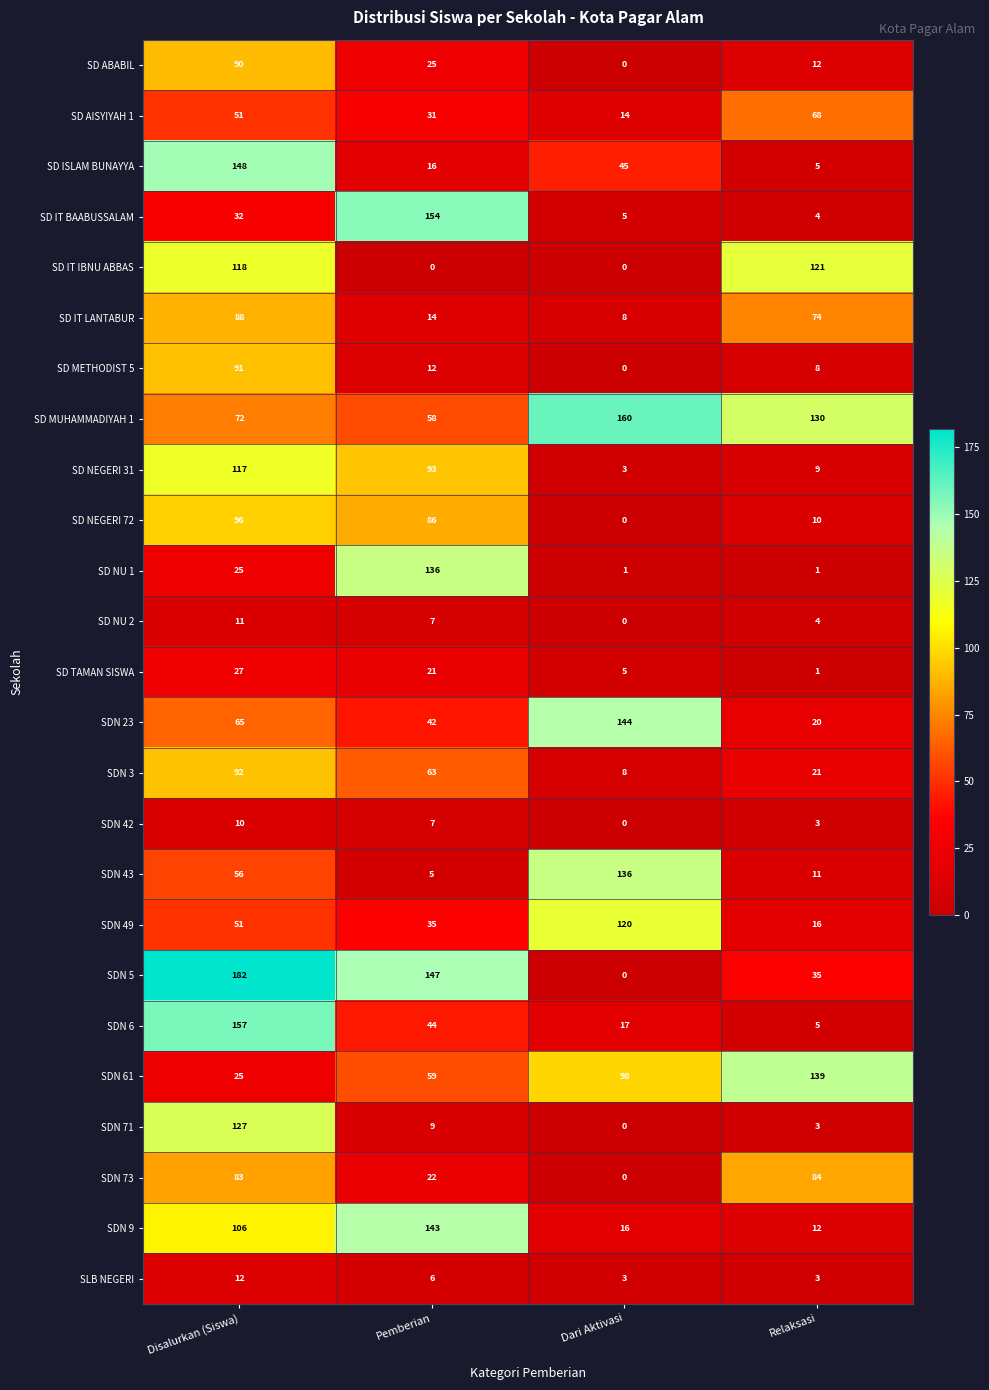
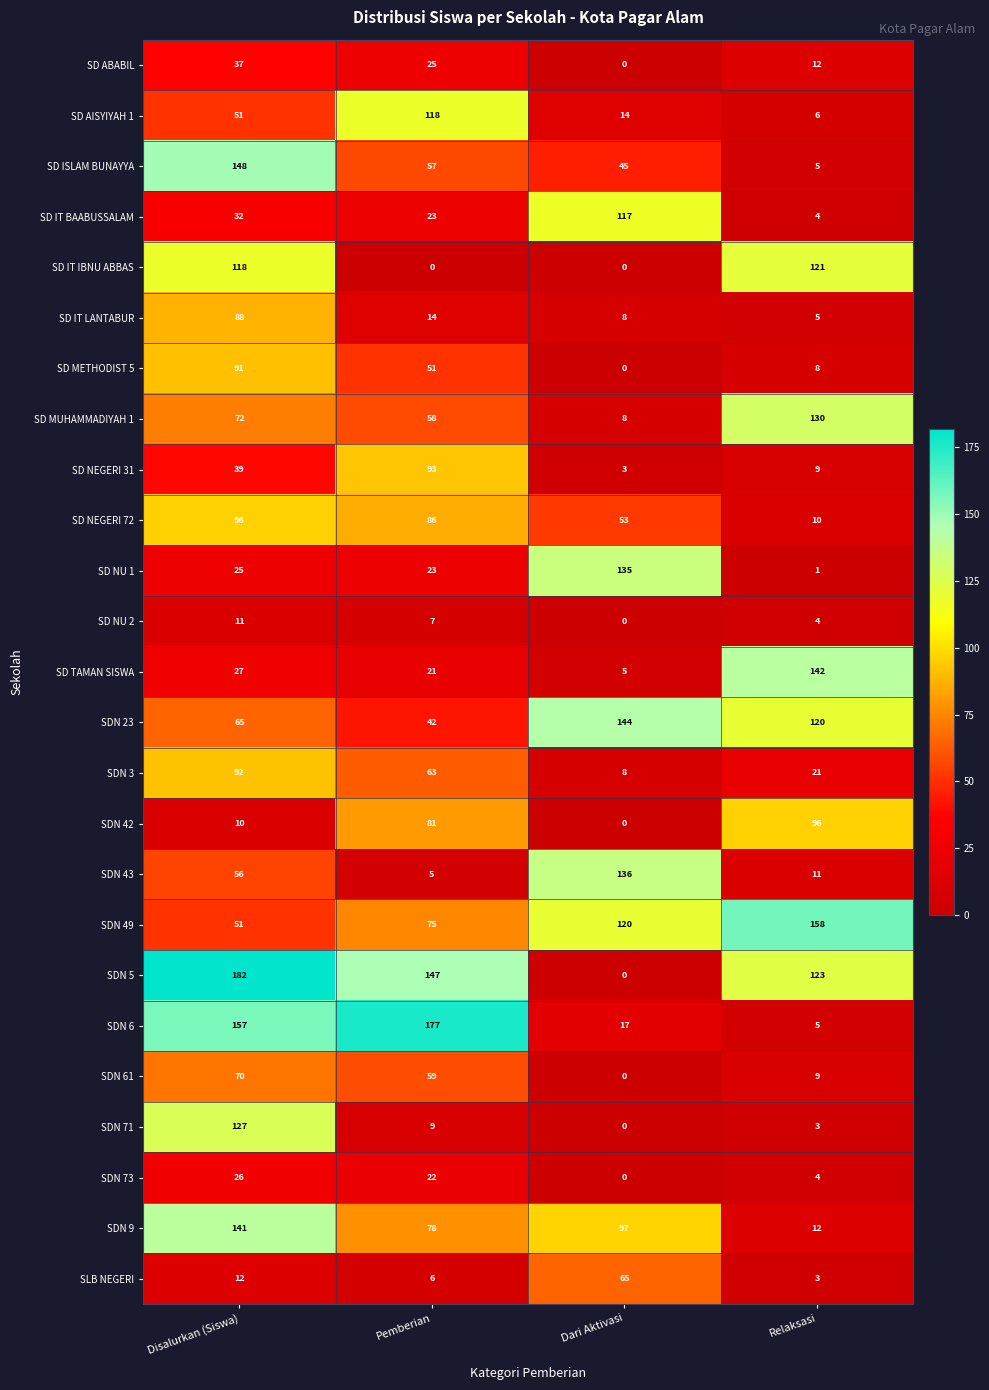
SD ABABIL, Disalurkan (Siswa): 90 -> 37
SD AISYIYAH 1, Pemberian: 31 -> 118
SD AISYIYAH 1, Relaksasi: 68 -> 6
SD ISLAM BUNAYYA, Pemberian: 16 -> 57
SD IT BAABUSSALAM, Pemberian: 154 -> 23
SD IT BAABUSSALAM, Dari Aktivasi: 5 -> 117
SD IT LANTABUR, Relaksasi: 74 -> 5
SD METHODIST 5, Pemberian: 12 -> 51
SD MUHAMMADIYAH 1, Dari Aktivasi: 160 -> 8
SD NEGERI 31, Disalurkan (Siswa): 117 -> 39
SD NEGERI 72, Dari Aktivasi: 0 -> 53
SD NU 1, Pemberian: 136 -> 23
SD NU 1, Dari Aktivasi: 1 -> 135
SD TAMAN SISWA, Relaksasi: 1 -> 142
SDN 23, Relaksasi: 20 -> 120
SDN 42, Pemberian: 7 -> 81
SDN 42, Relaksasi: 3 -> 96
SDN 49, Pemberian: 35 -> 75
SDN 49, Relaksasi: 16 -> 158
SDN 5, Relaksasi: 35 -> 123
SDN 6, Pemberian: 44 -> 177
SDN 61, Disalurkan (Siswa): 25 -> 70
SDN 61, Dari Aktivasi: 98 -> 0
SDN 61, Relaksasi: 139 -> 9
SDN 73, Disalurkan (Siswa): 83 -> 26
SDN 73, Relaksasi: 84 -> 4
SDN 9, Disalurkan (Siswa): 106 -> 141
SDN 9, Pemberian: 143 -> 78
SDN 9, Dari Aktivasi: 16 -> 97
SLB NEGERI, Dari Aktivasi: 3 -> 65
